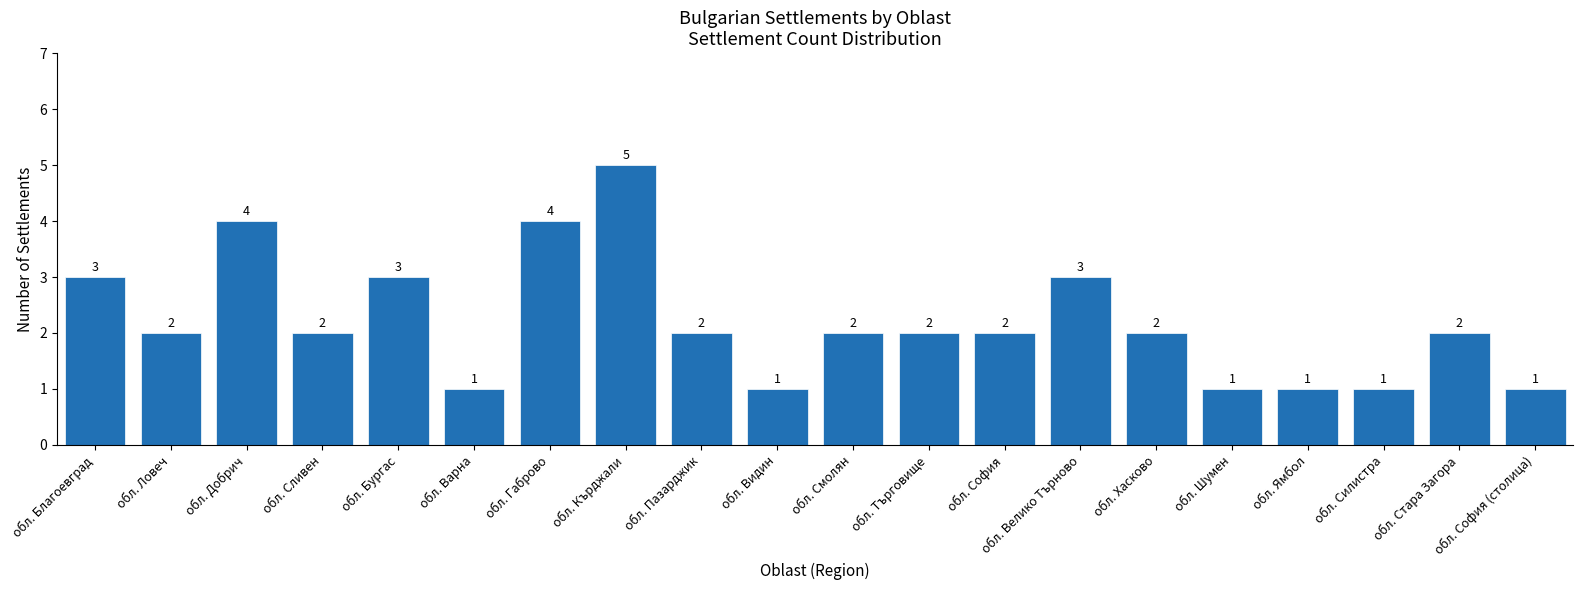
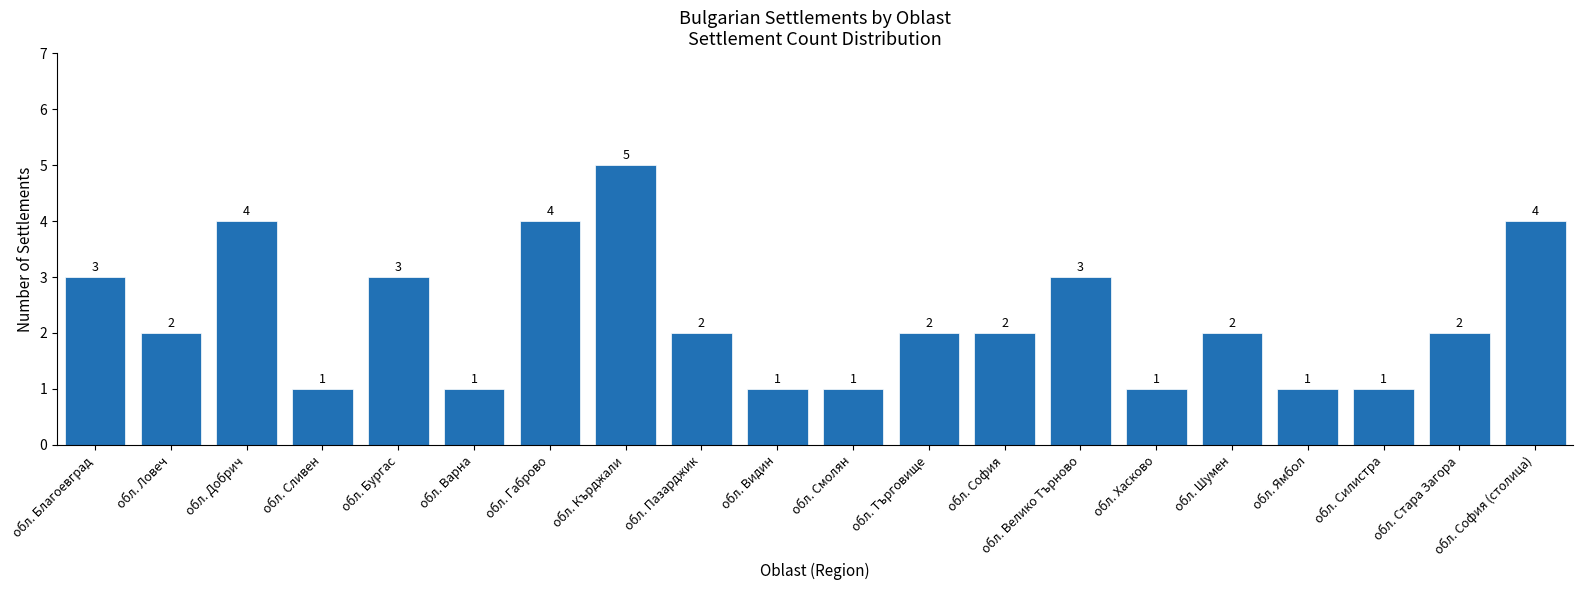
обл. Сливен: 2 -> 1
обл. Смолян: 2 -> 1
обл. Хасково: 2 -> 1
обл. Шумен: 1 -> 2
обл. София (столица): 1 -> 4
